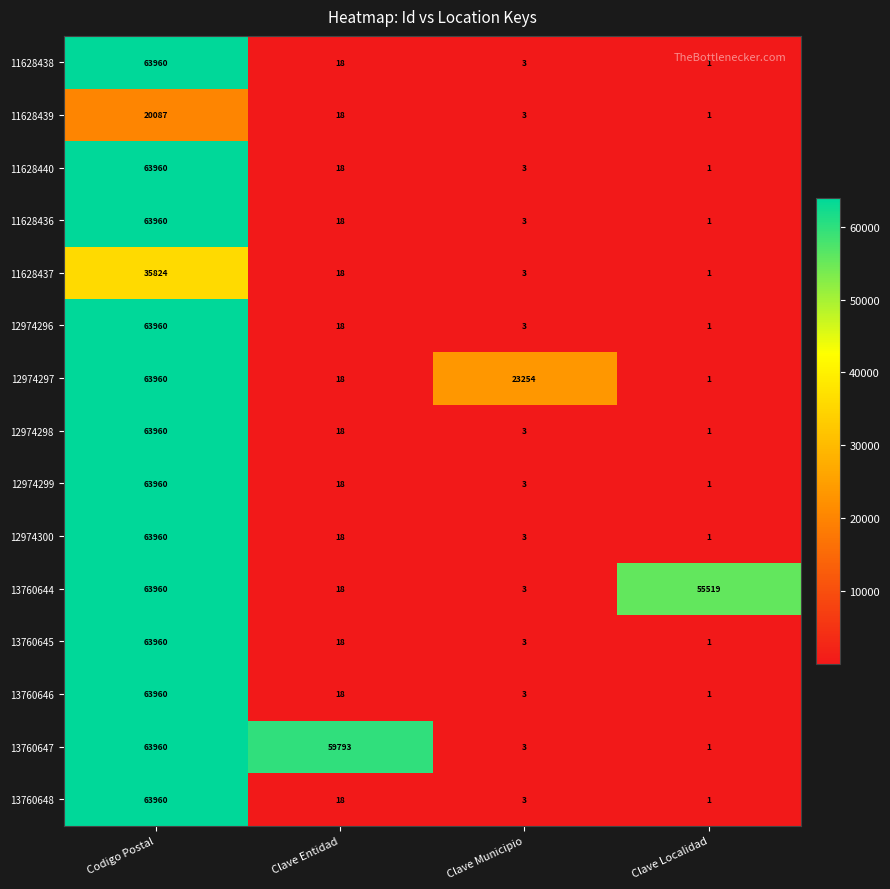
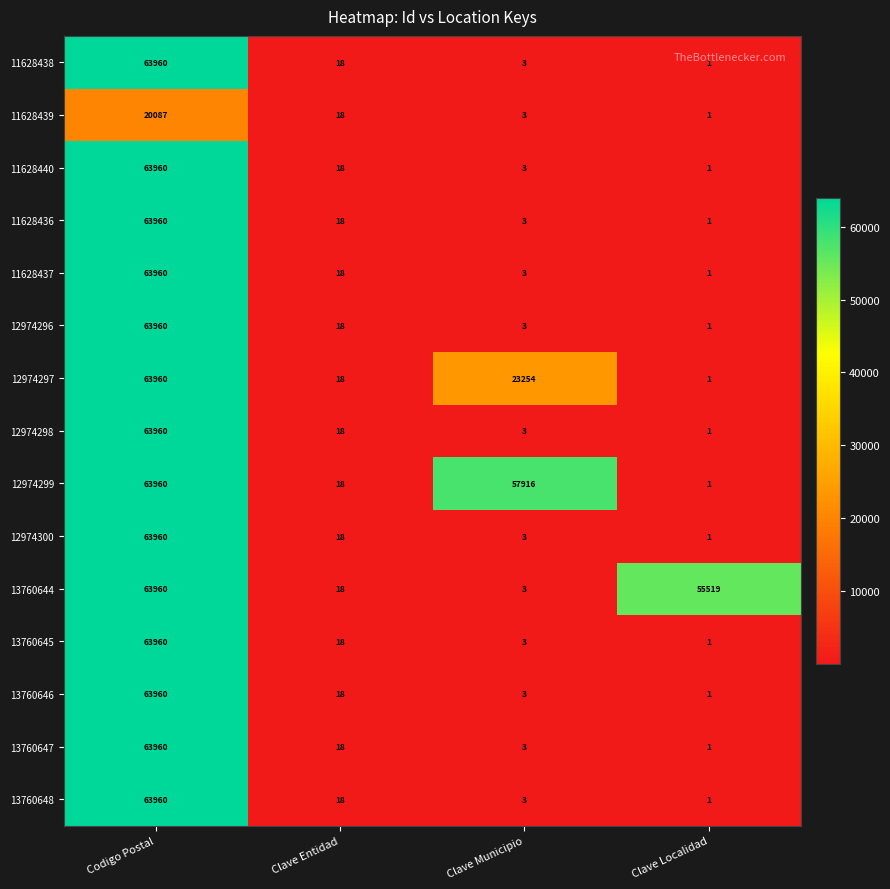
11628437, Codigo Postal: 35824 -> 63960
12974299, Clave Municipio: 3 -> 57916
13760647, Clave Entidad: 59793 -> 18
